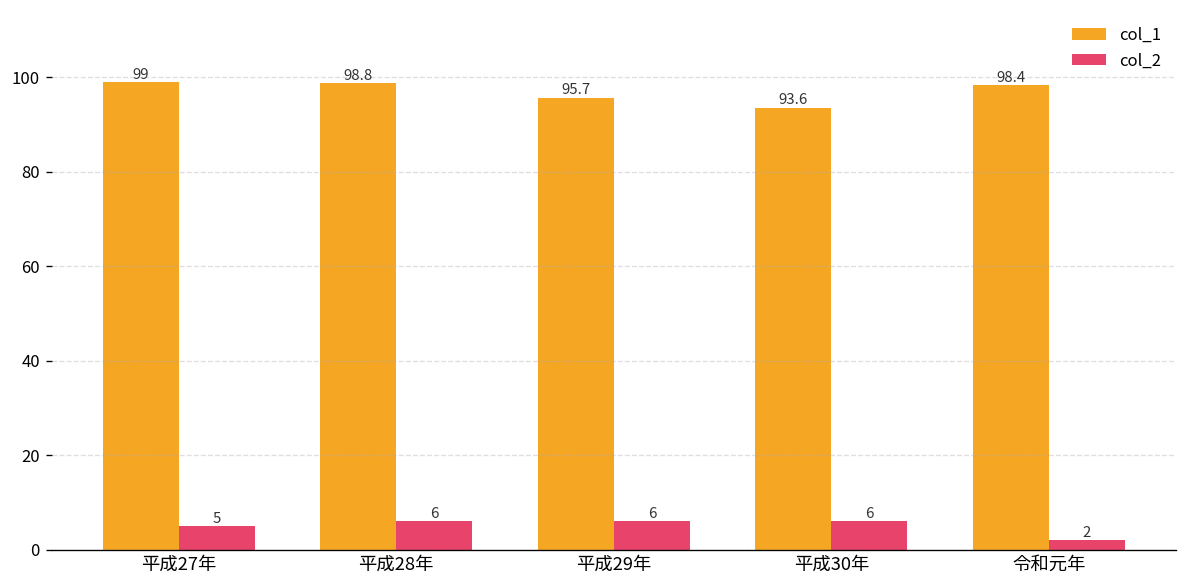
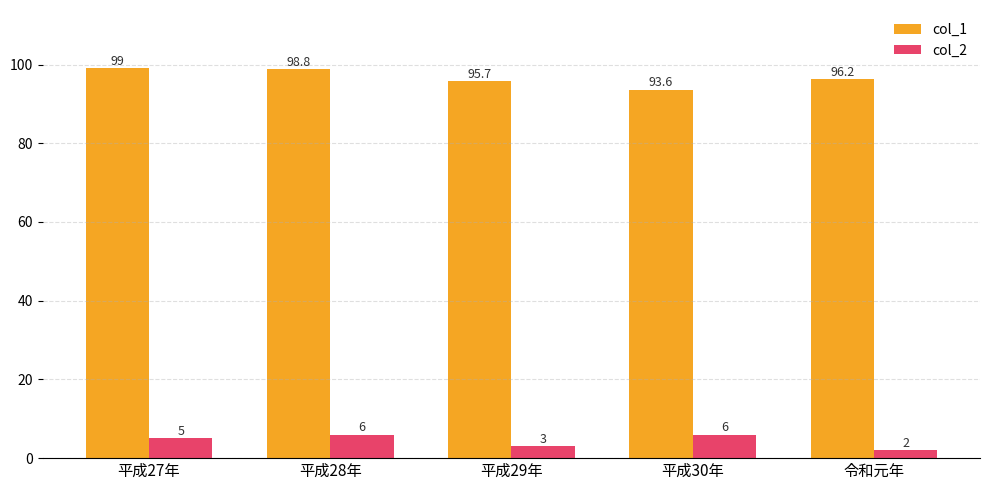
col_2, 平成29年: 6 -> 3
col_1, 令和元年: 98.4 -> 96.2
